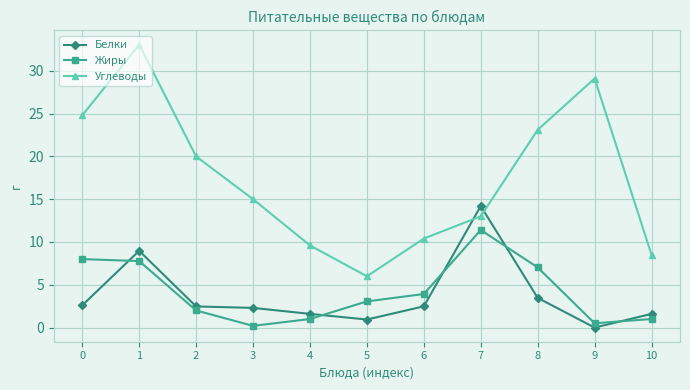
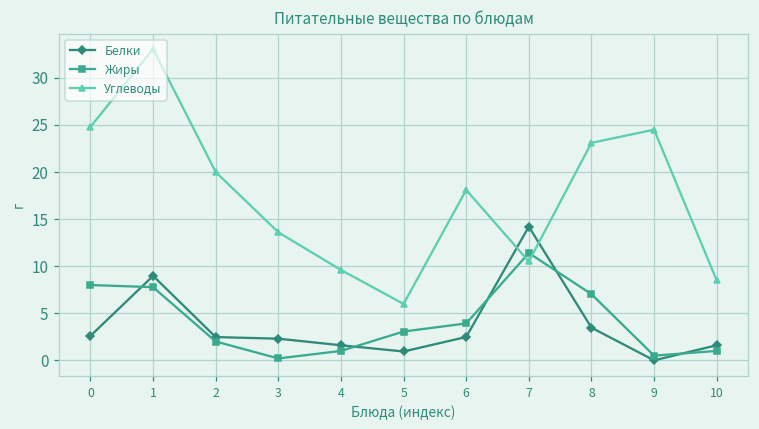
Углеводы, 3: 15 -> 14
Углеводы, 6: 10 -> 18
Углеводы, 7: 13 -> 11
Углеводы, 9: 29 -> 25
